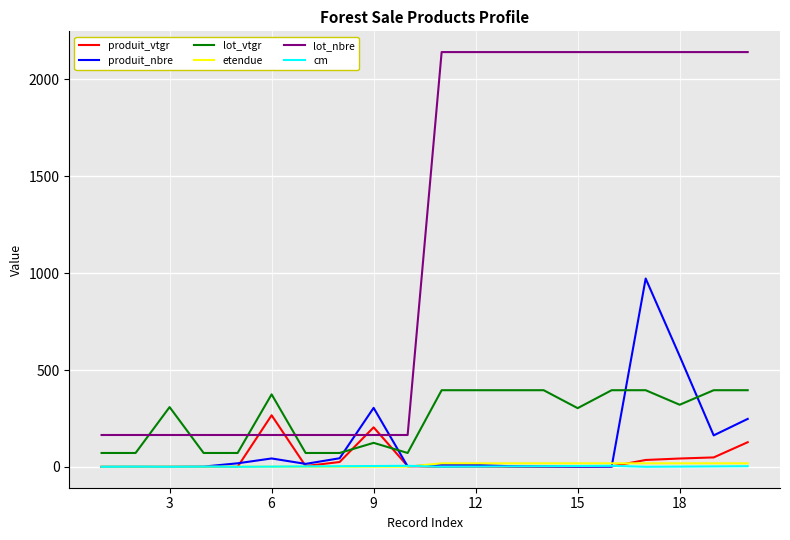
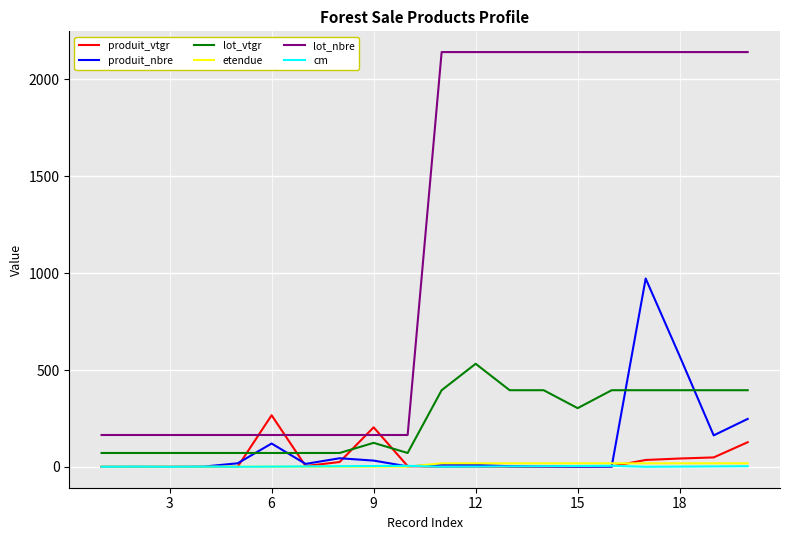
lot_vtgr, 3: 310 -> 70
produit_nbre, 6: 40 -> 120
lot_vtgr, 6: 370 -> 70
produit_nbre, 9: 310 -> 30
lot_vtgr, 12: 400 -> 530
lot_vtgr, 18: 320 -> 400
